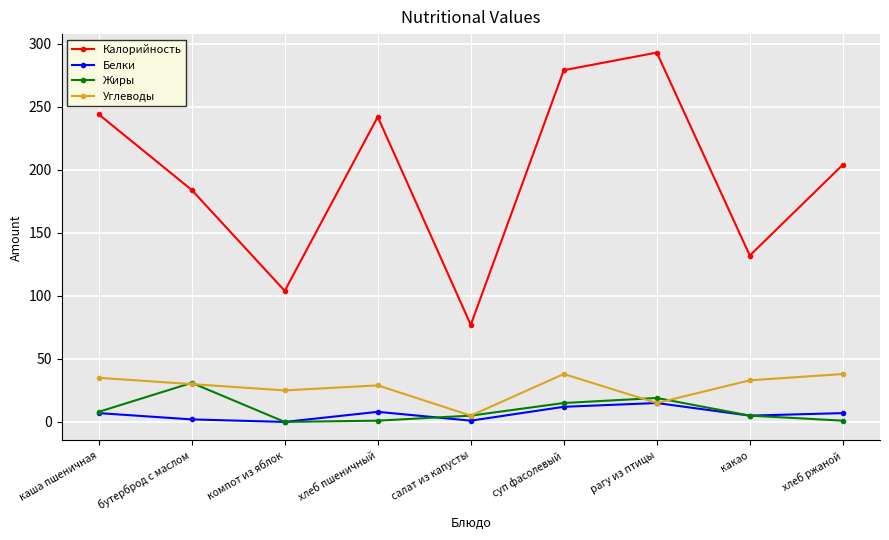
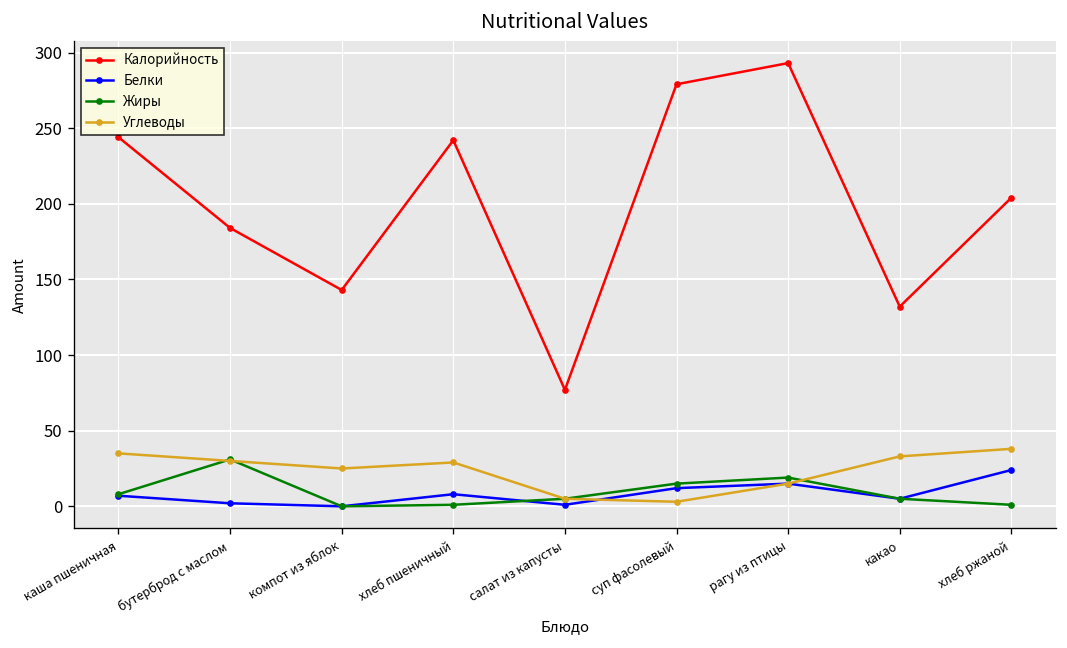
Калорийность, компот из яблок: 104 -> 143
Углеводы, суп фасолевый: 38 -> 3
Белки, хлеб ржаной: 7 -> 24
